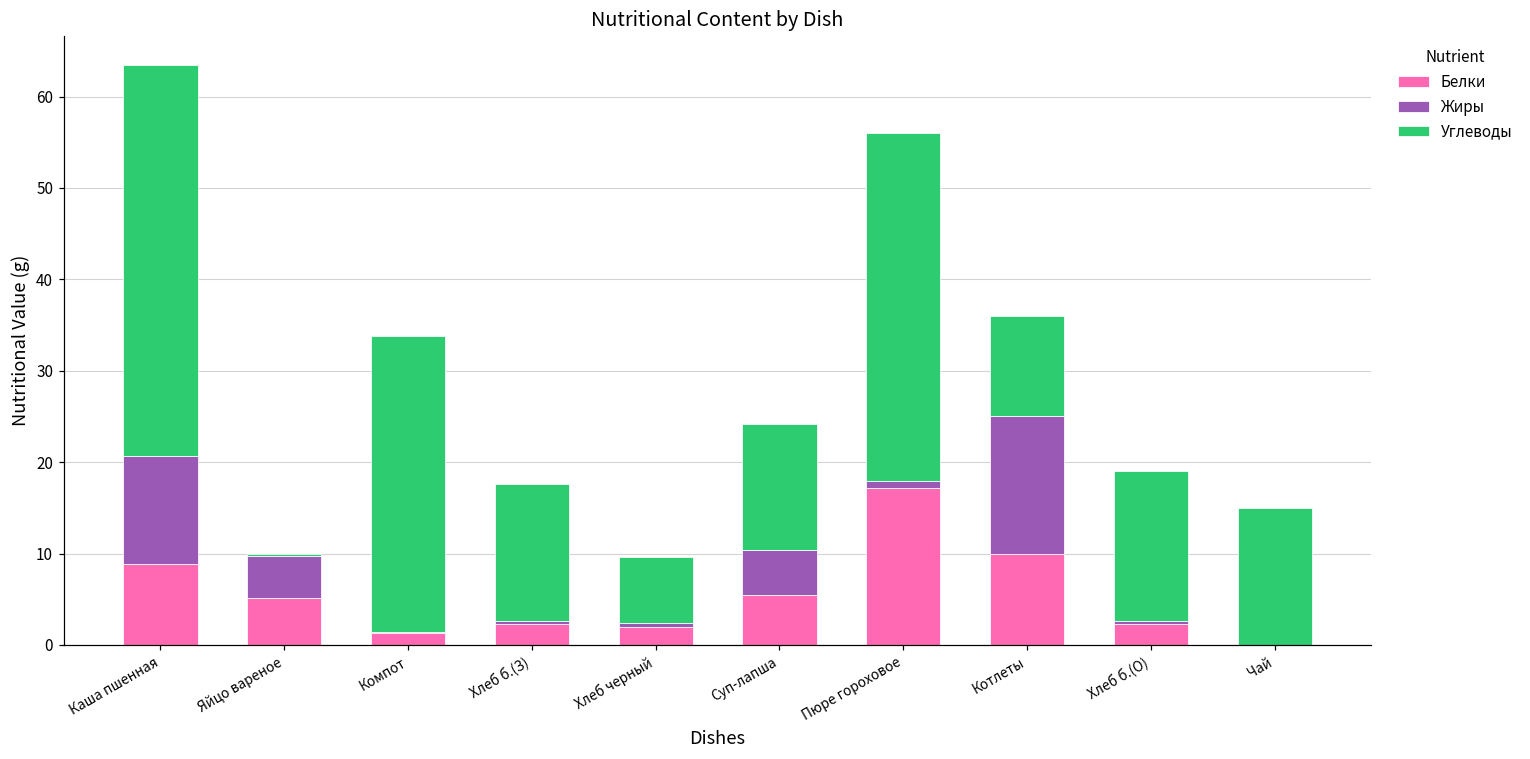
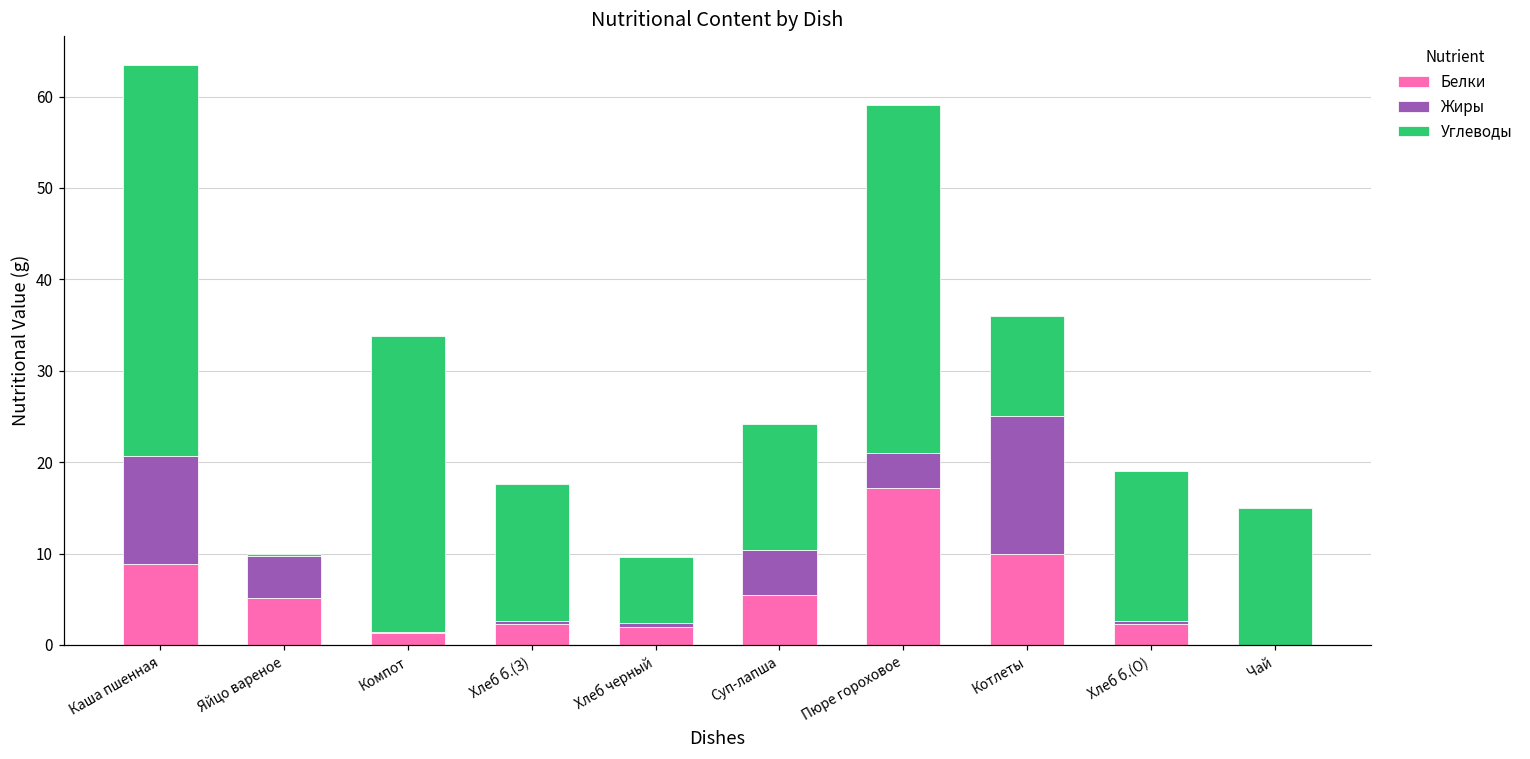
Жиры, Пюре гороховое: 1 -> 4
